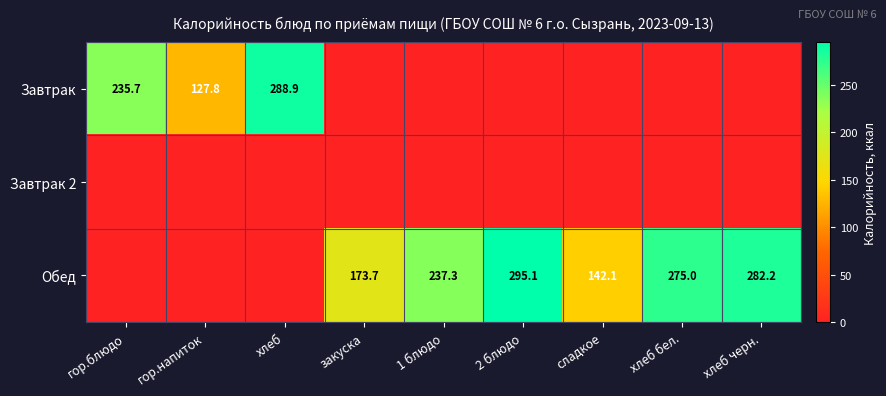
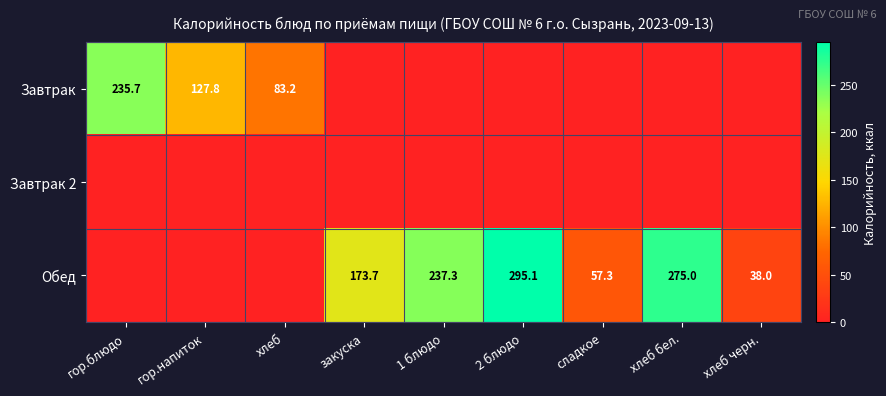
Завтрак, хлеб: 288.9 -> 83.2
Обед, сладкое: 142.1 -> 57.3
Обед, хлеб черн.: 282.2 -> 38.0
